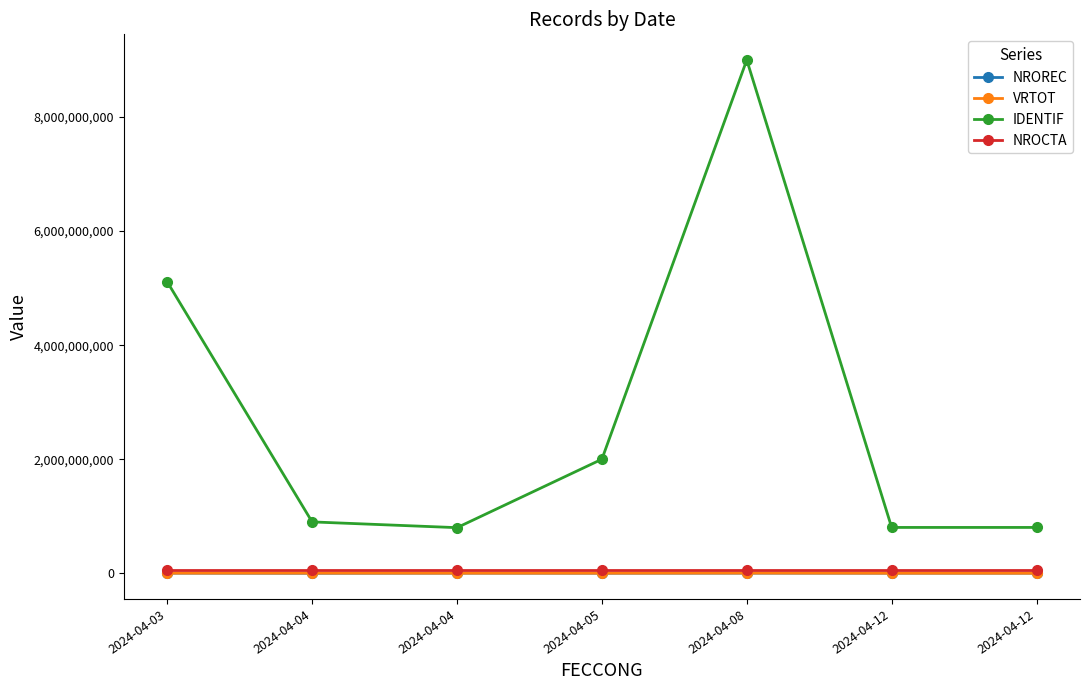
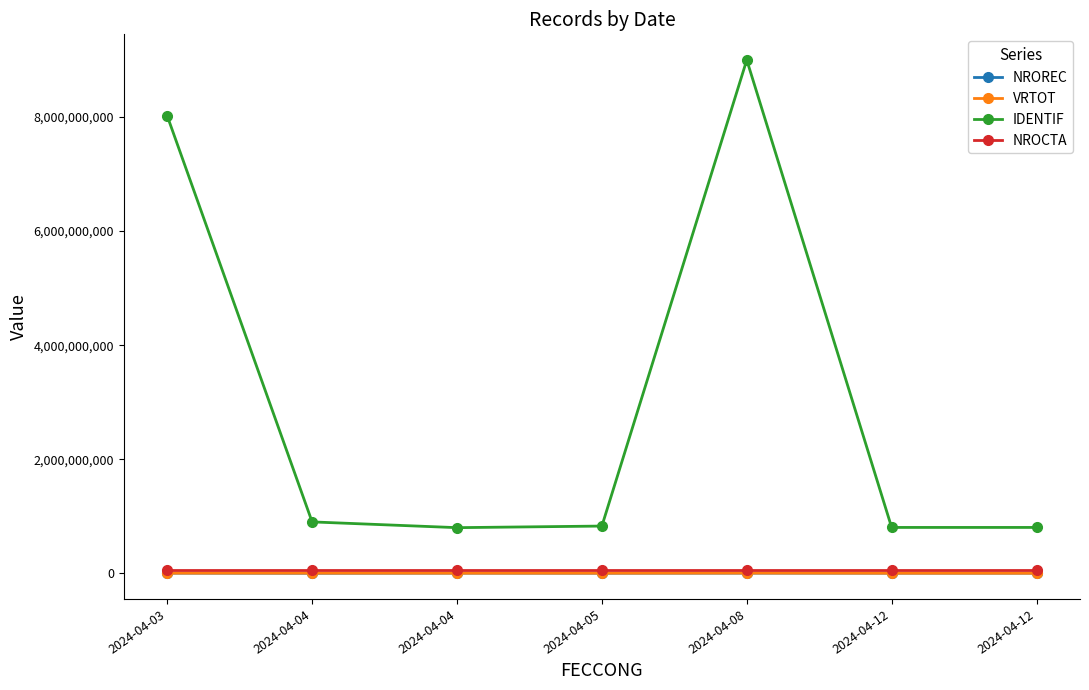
IDENTIF, 2024-04-03: 5,100,000,000 -> 8,000,000,000
IDENTIF, 2024-04-05: 2,000,000,000 -> 800,000,000
